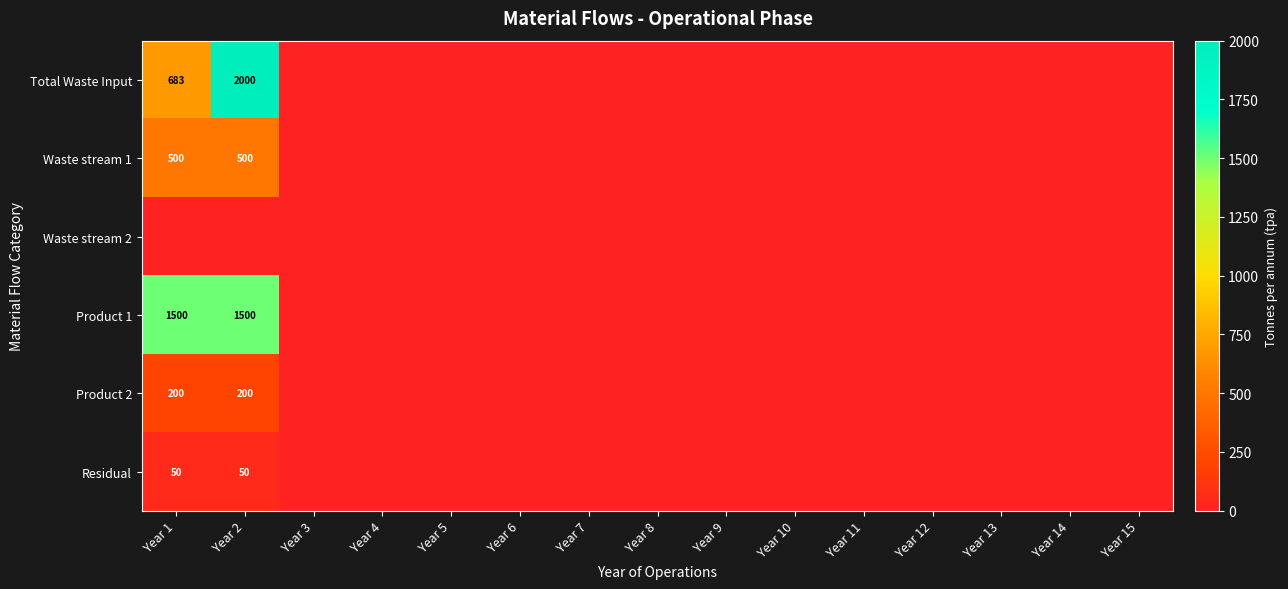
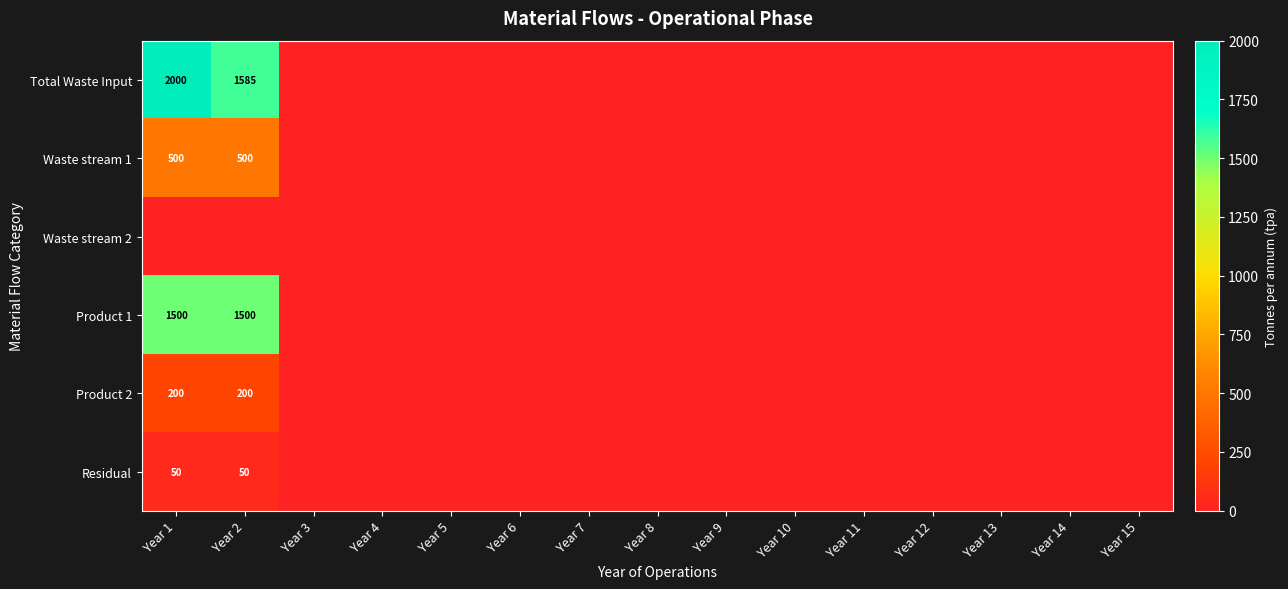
Total Waste Input, Year 1: 683 -> 2000
Total Waste Input, Year 2: 2000 -> 1585
